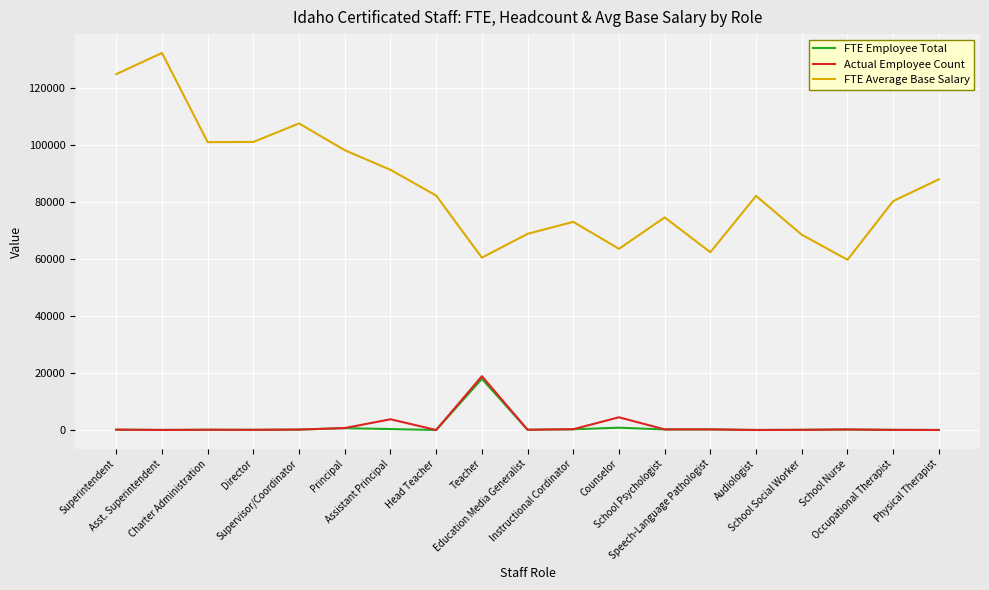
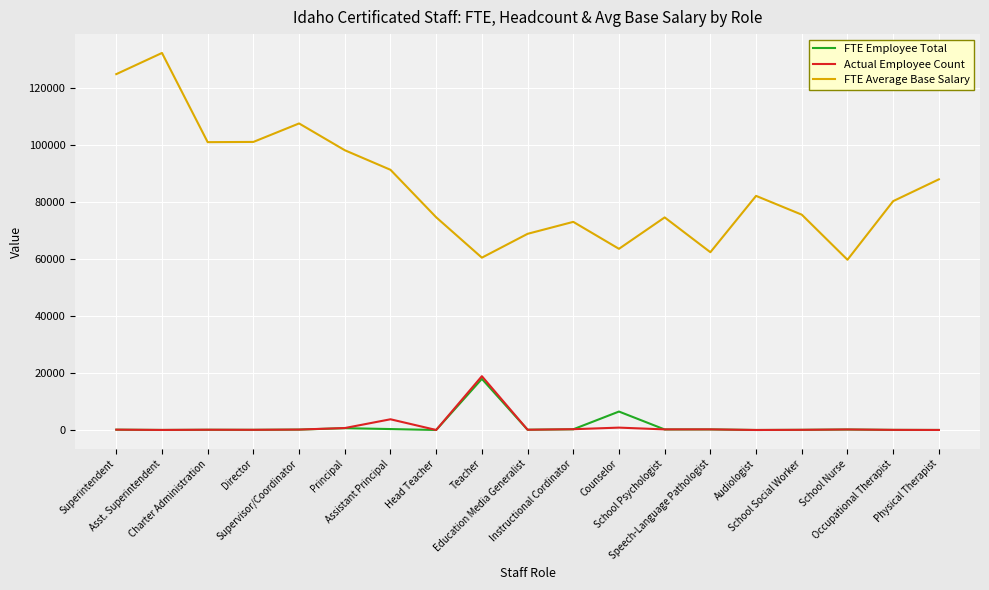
FTE Average Base Salary, Head Teacher: 82000 -> 75000
FTE Employee Total, Counselor: 1000 -> 6000
Actual Employee Count, Counselor: 4000 -> 1000
FTE Average Base Salary, School Social Worker: 69000 -> 76000
